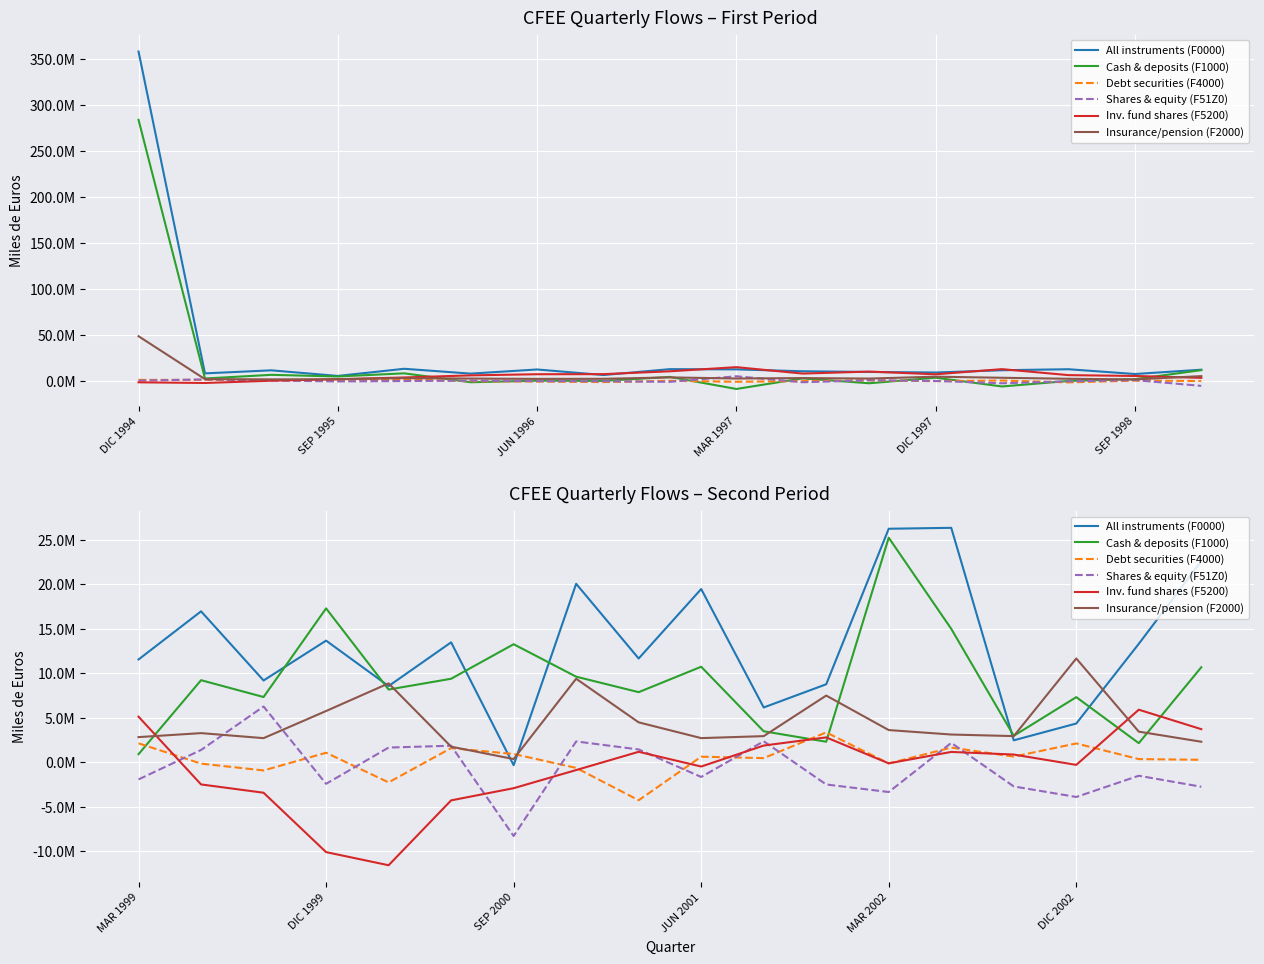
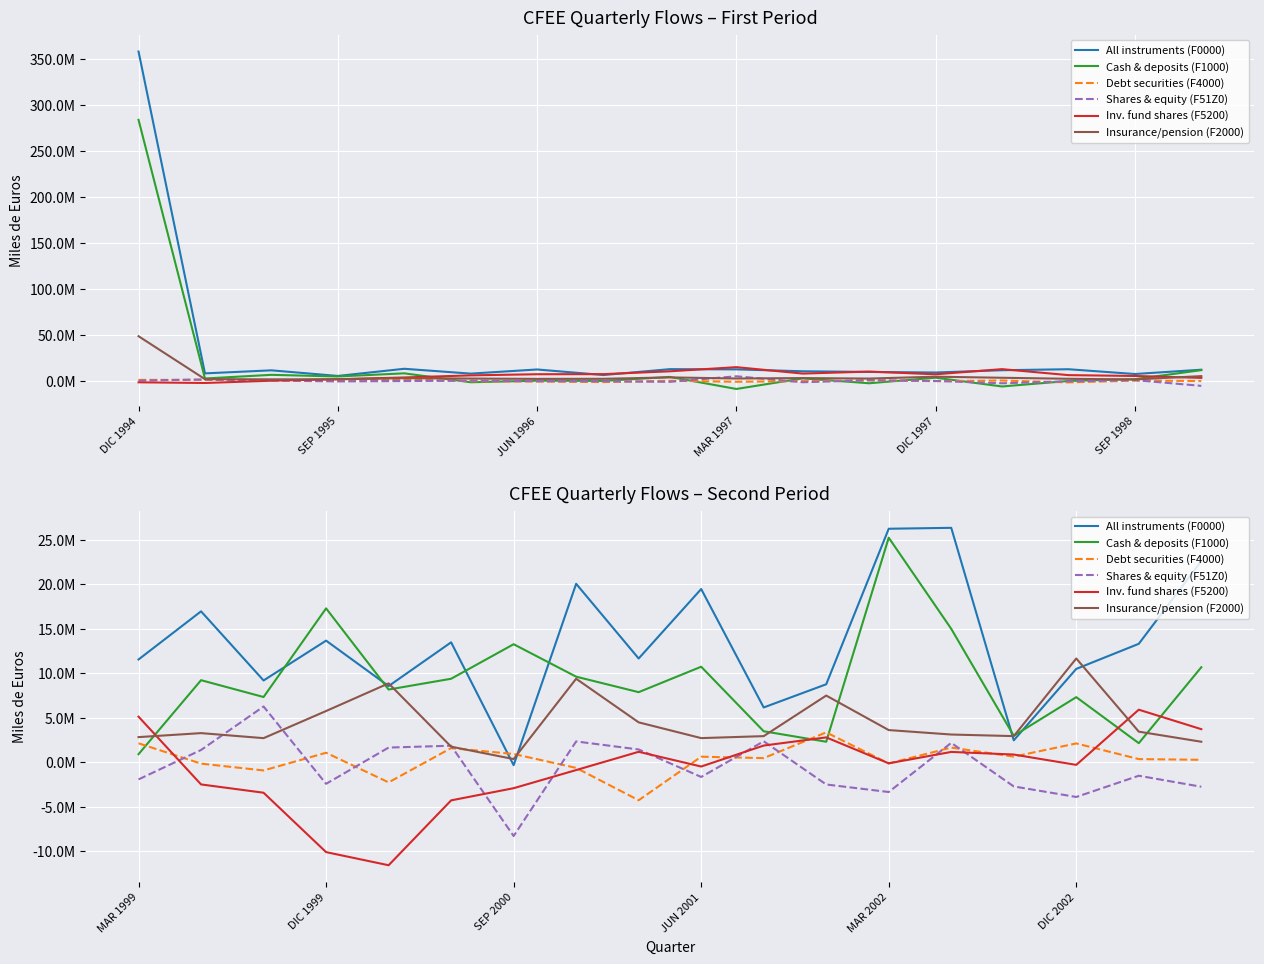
CFEE Quarterly Flows – Second Period, All instruments (F0000), DIC 2002: 4000000 -> 11000000
